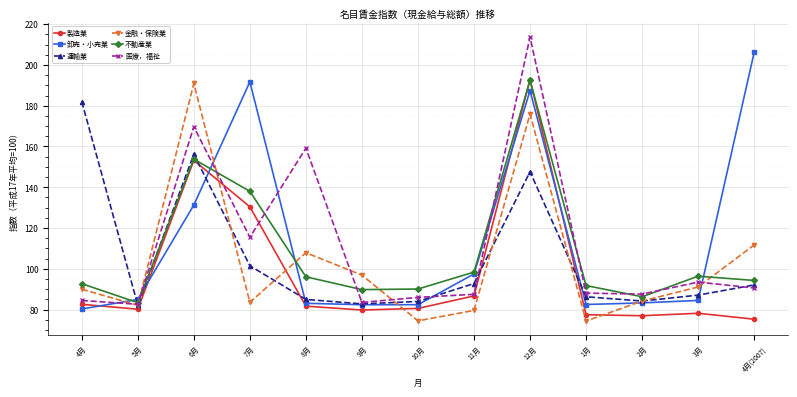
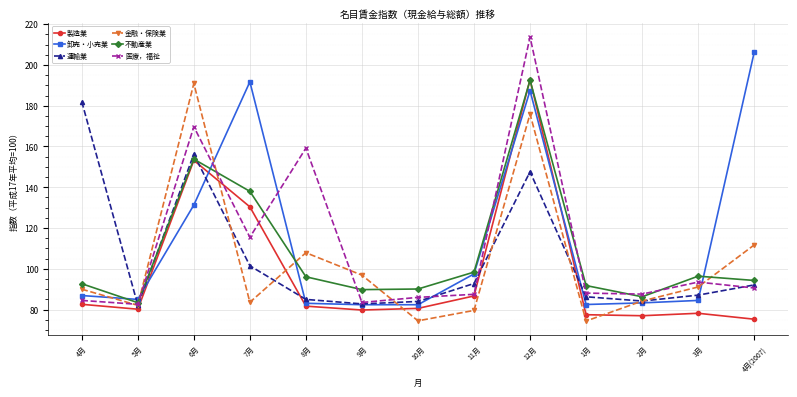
卸売・小売業, 4月: 80 -> 87
